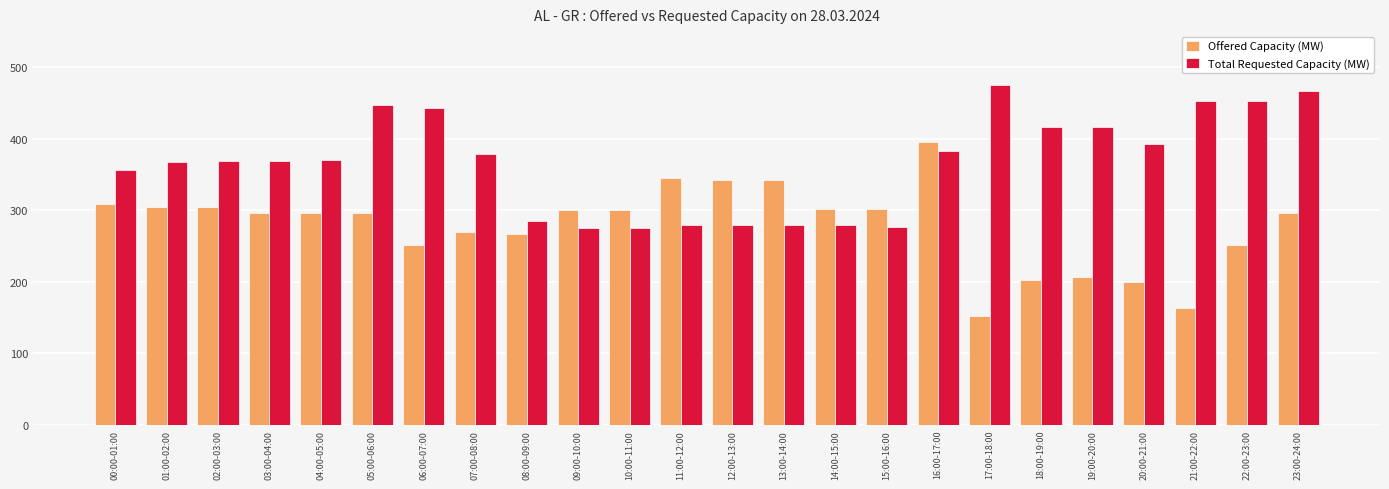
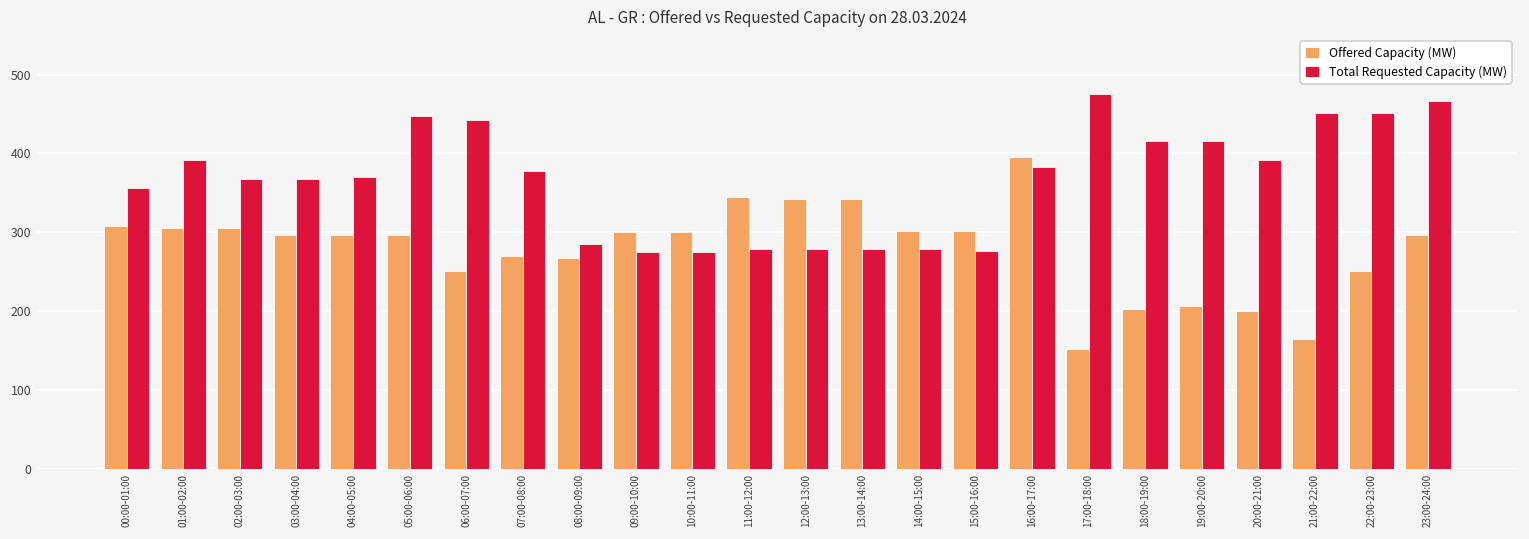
Total Requested Capacity (MW), 01:00-02:00: 370 -> 390
